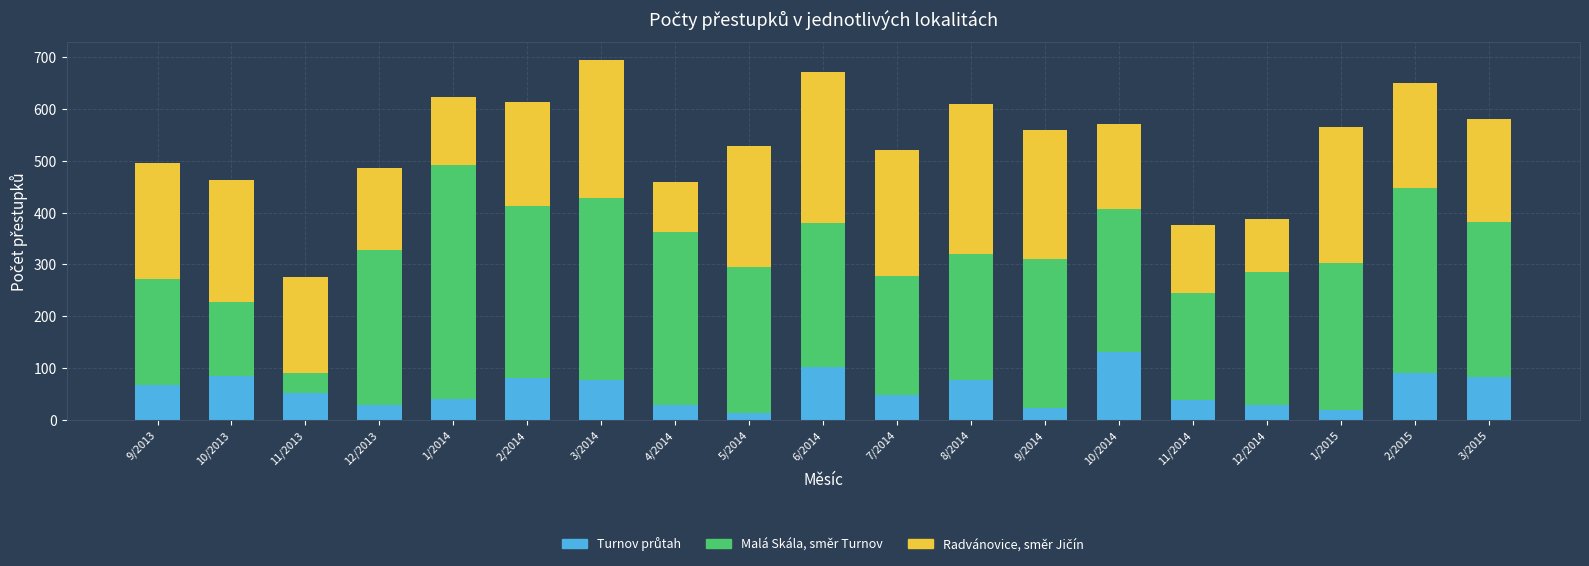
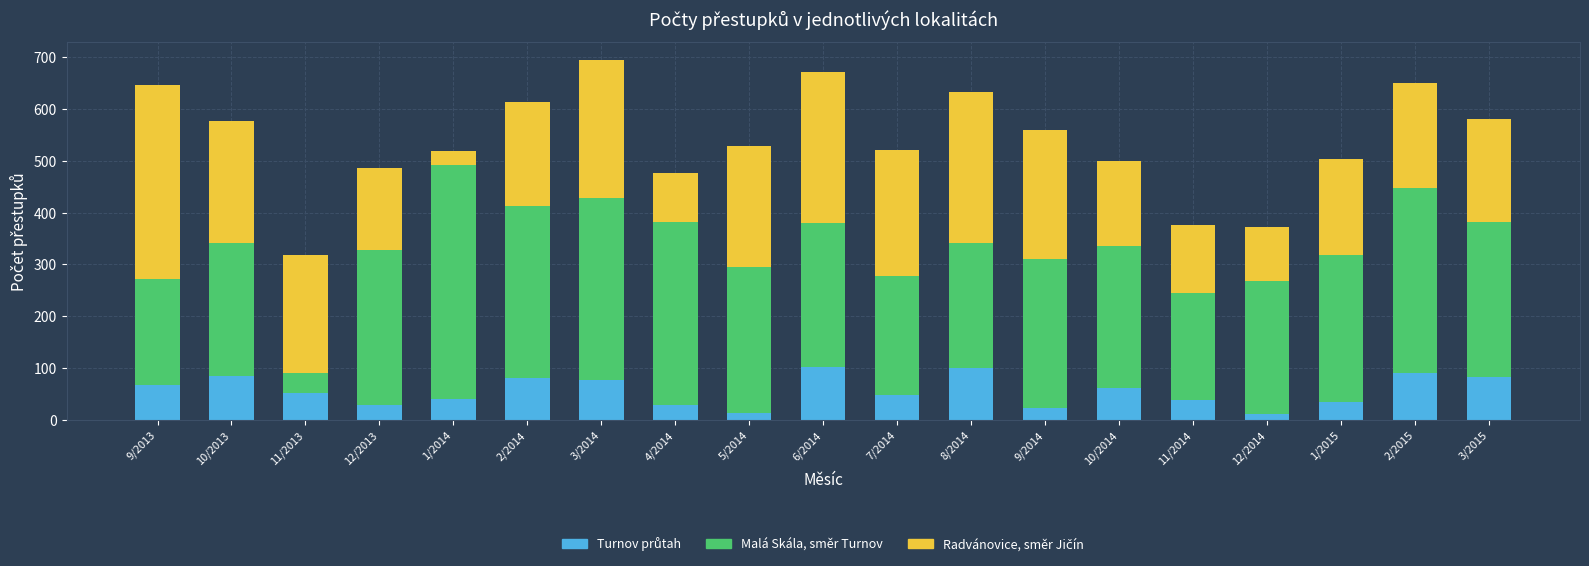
Radvánovice, směr Jičín, 9/2013: 230 -> 380
Malá Skála, směr Turnov, 10/2013: 140 -> 260
Radvánovice, směr Jičín, 11/2013: 190 -> 230
Radvánovice, směr Jičín, 1/2014: 130 -> 30
Malá Skála, směr Turnov, 4/2014: 330 -> 350
Turnov průtah, 8/2014: 80 -> 100
Turnov průtah, 10/2014: 130 -> 60
Turnov průtah, 12/2014: 30 -> 10
Turnov průtah, 1/2015: 20 -> 40
Radvánovice, směr Jičín, 1/2015: 260 -> 190
